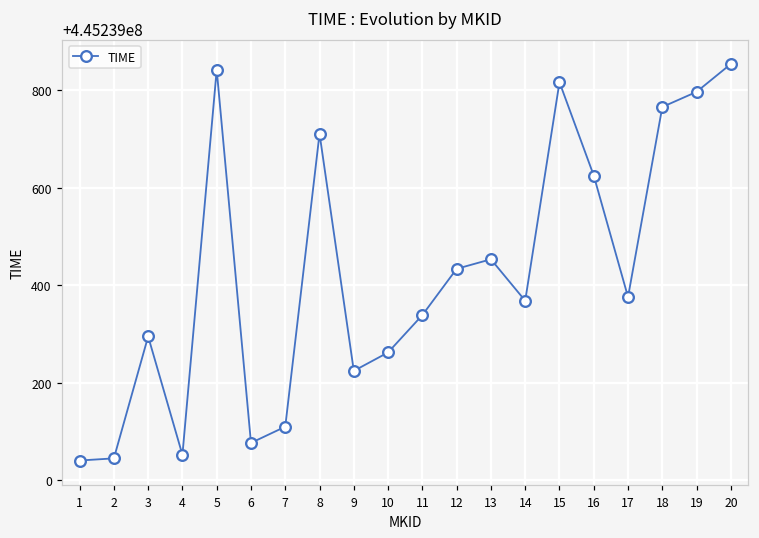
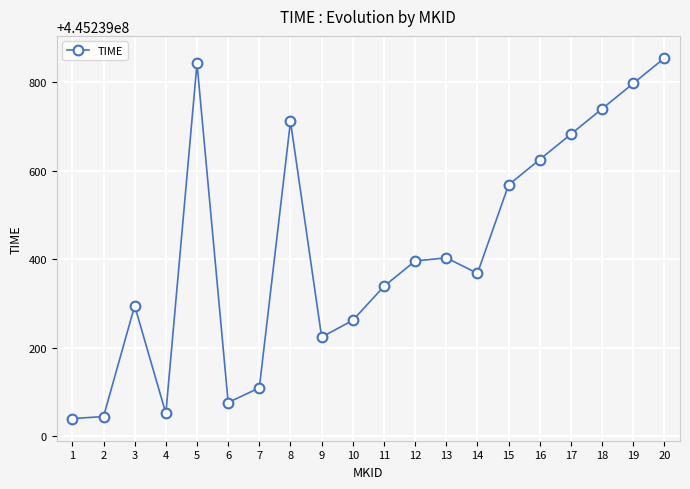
12: 445239430 -> 445239400
13: 445239450 -> 445239400
15: 445239820 -> 445239570
17: 445239380 -> 445239680
18: 445239770 -> 445239740
